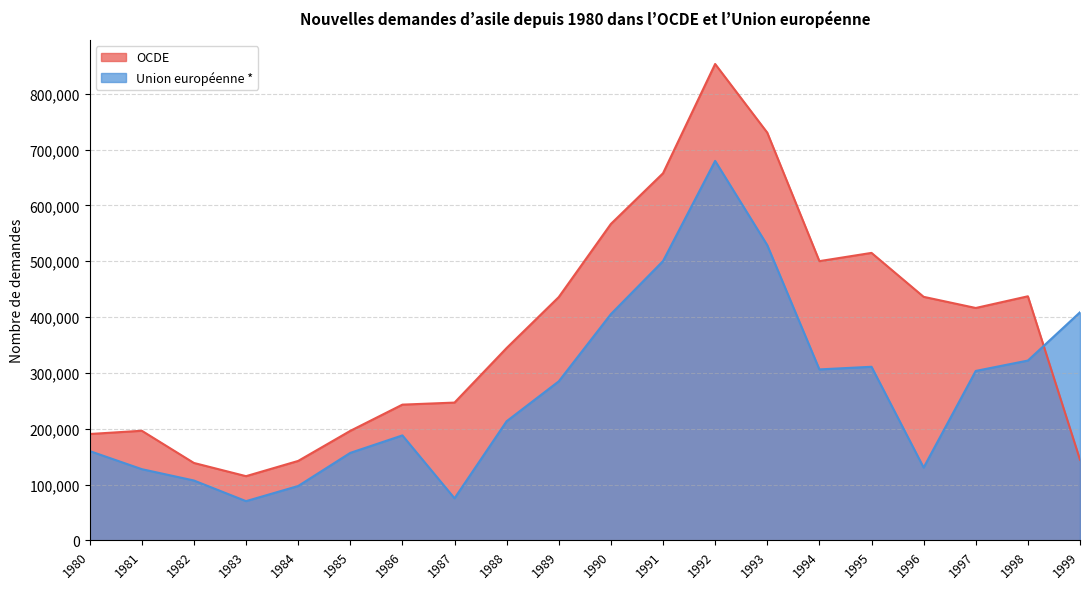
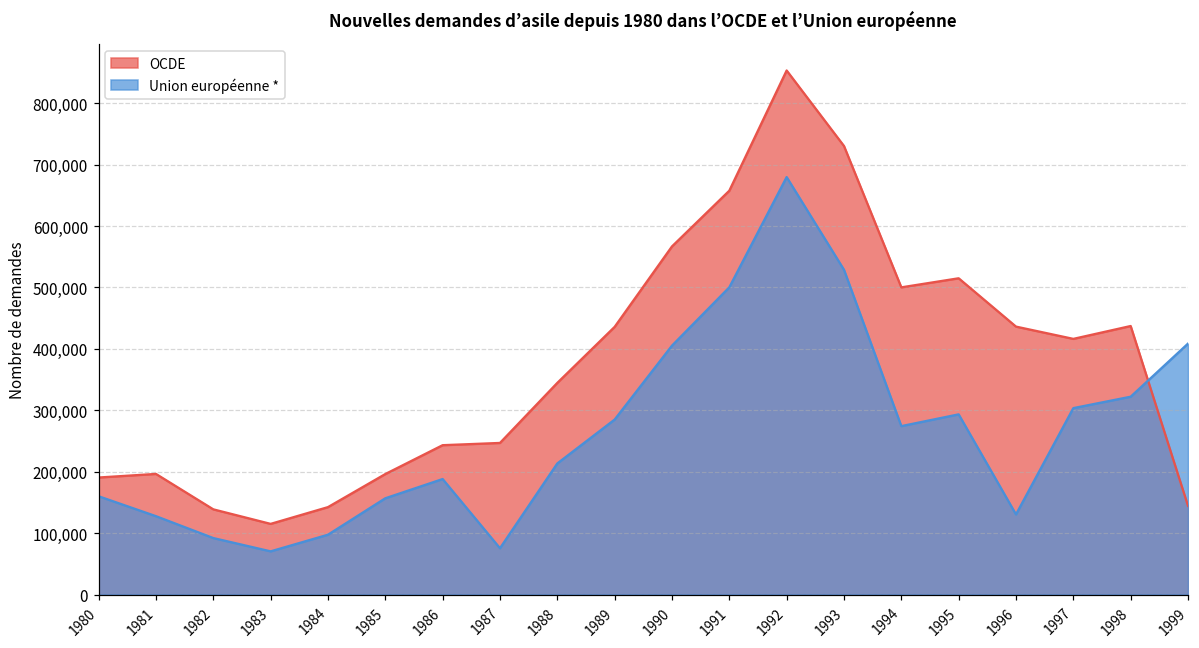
Union européenne *, 1982: 110,000 -> 90,000
Union européenne *, 1994: 310,000 -> 270,000
Union européenne *, 1995: 310,000 -> 290,000
